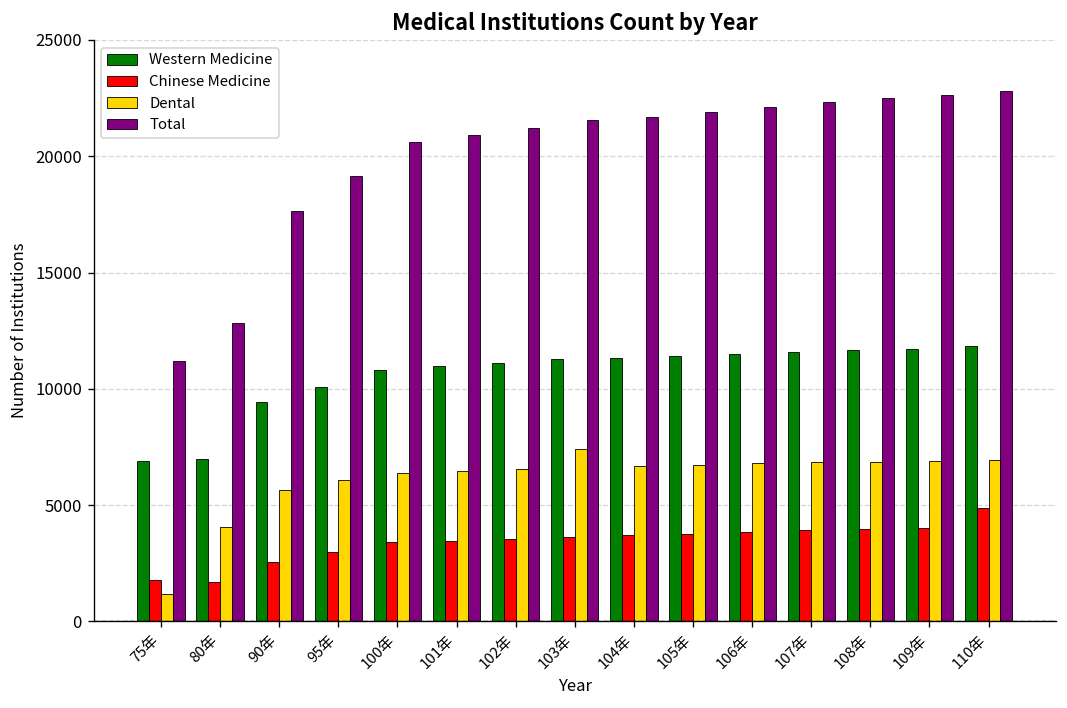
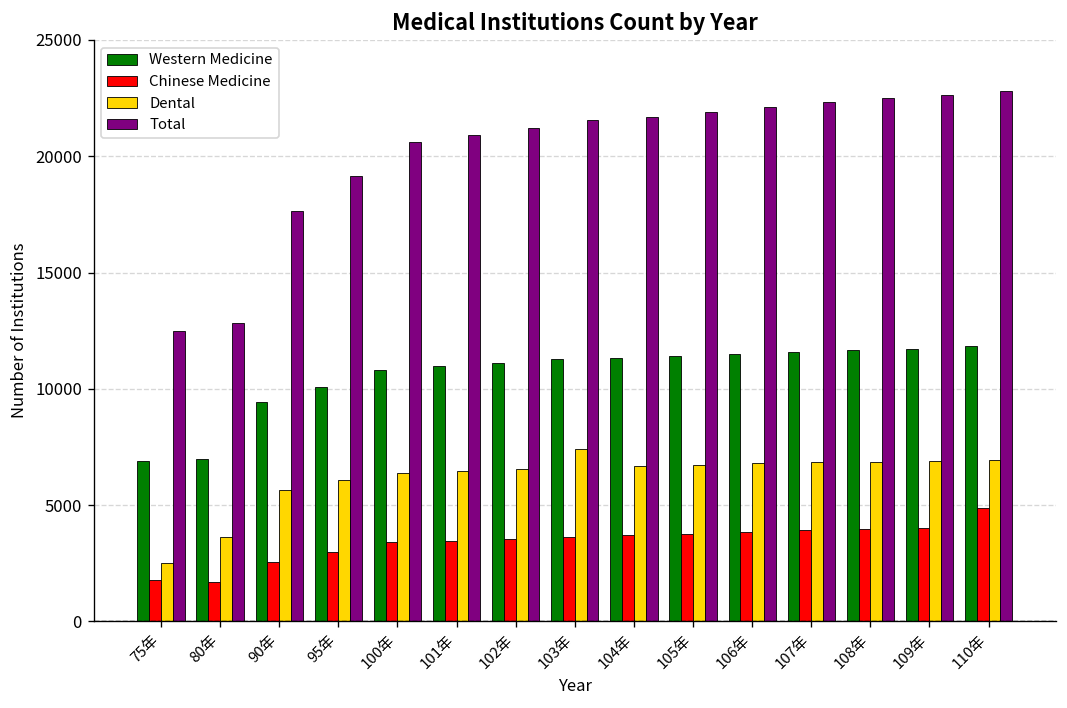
Dental, 75年: 1200 -> 2500
Total, 75年: 11200 -> 12500
Dental, 80年: 4100 -> 3600
